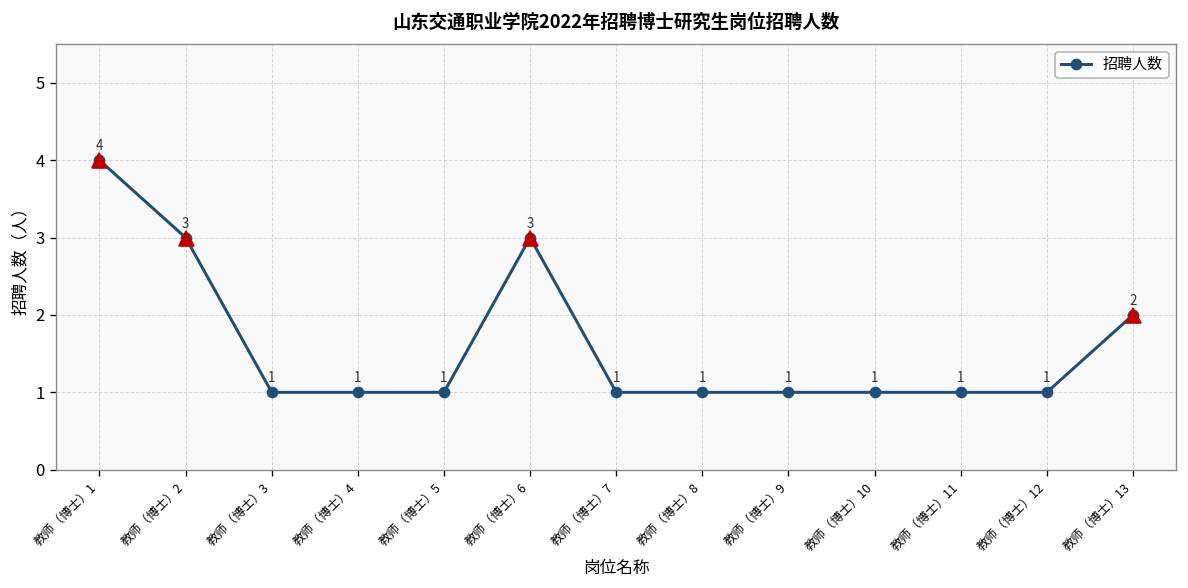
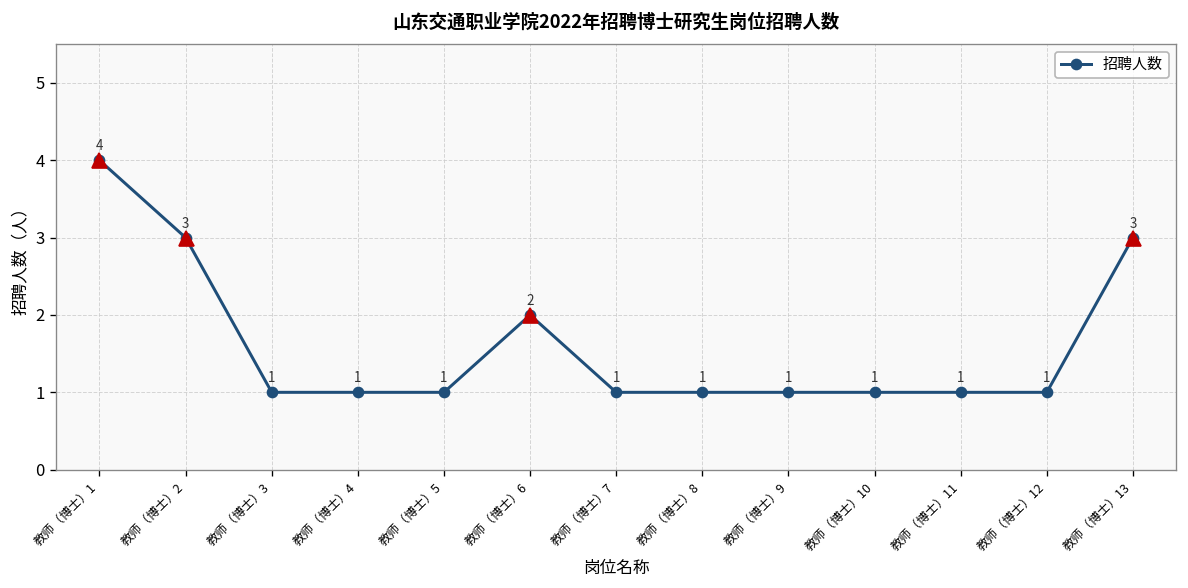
招聘人数, 教师（博士）6: 3 -> 2
招聘人数, 教师（博士）13: 2 -> 3
